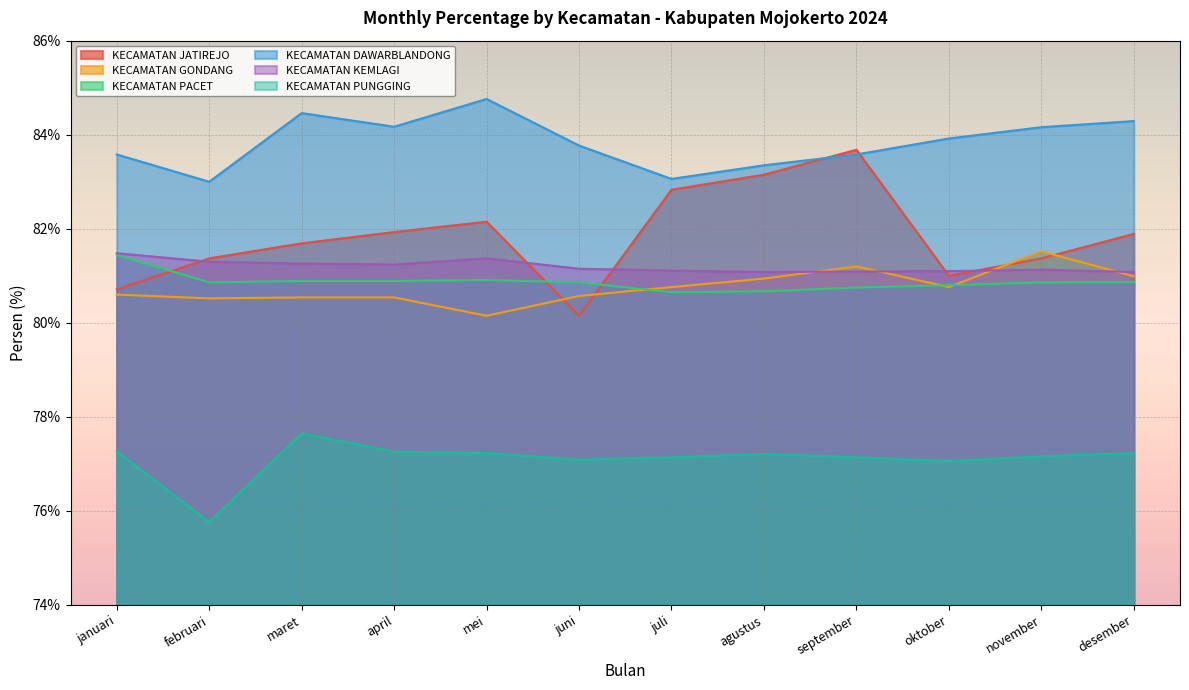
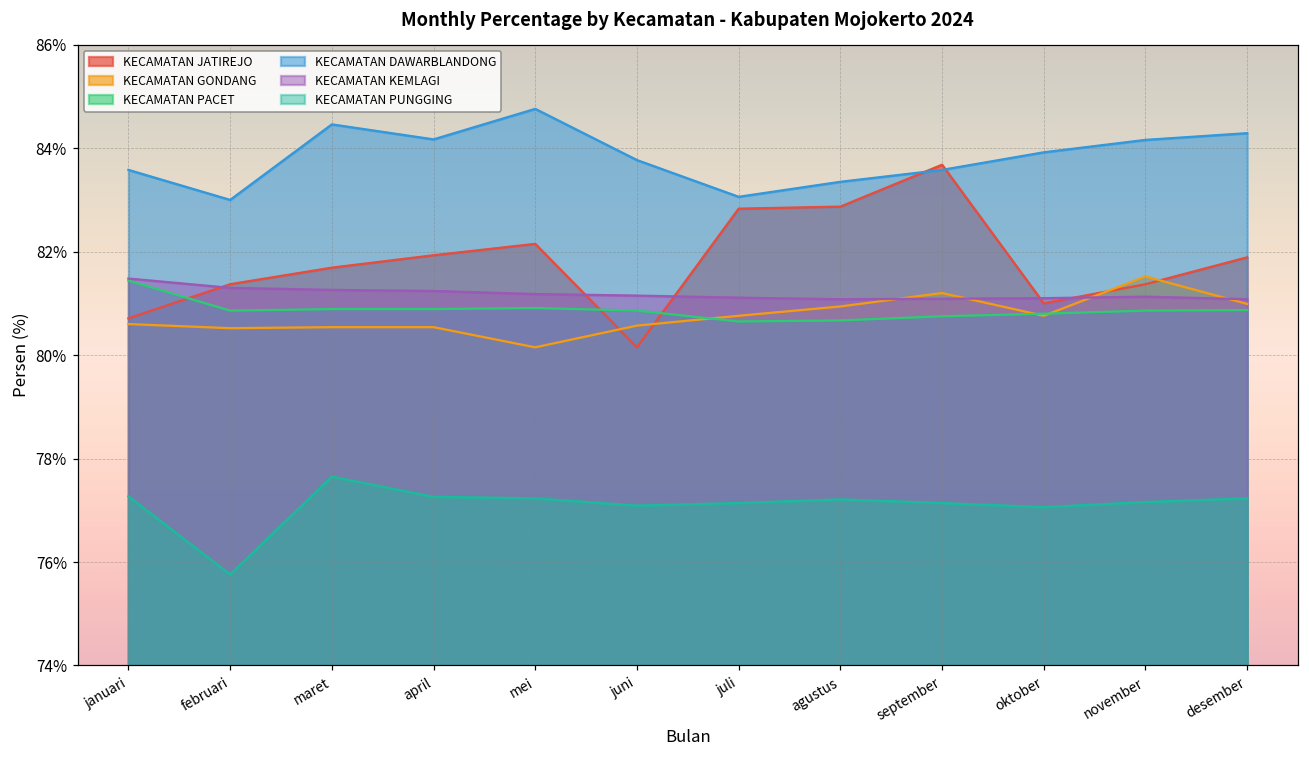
KECAMATAN KEMLAGI, mei: 81.4% -> 81.2%
KECAMATAN JATIREJO, agustus: 83.2% -> 82.9%
